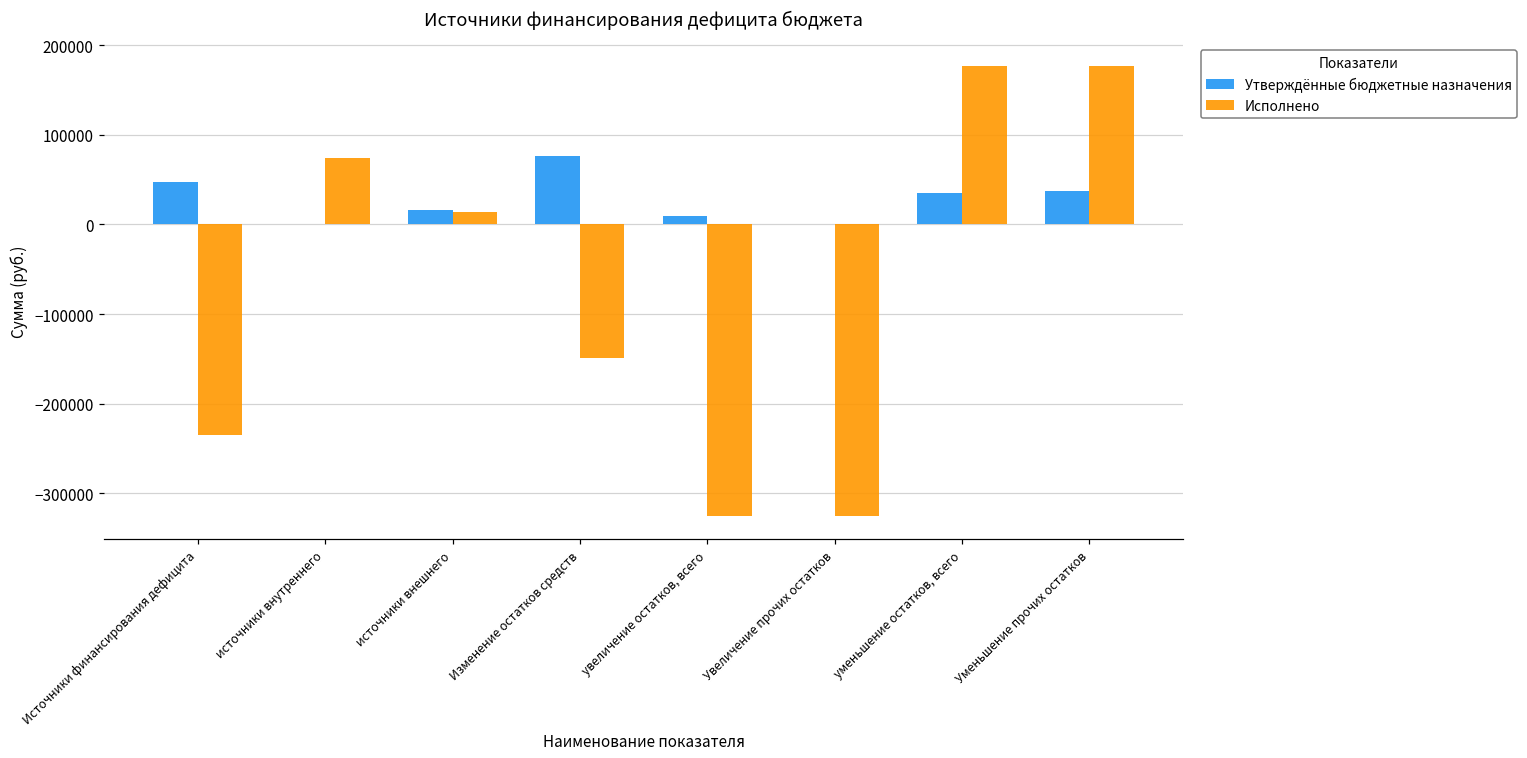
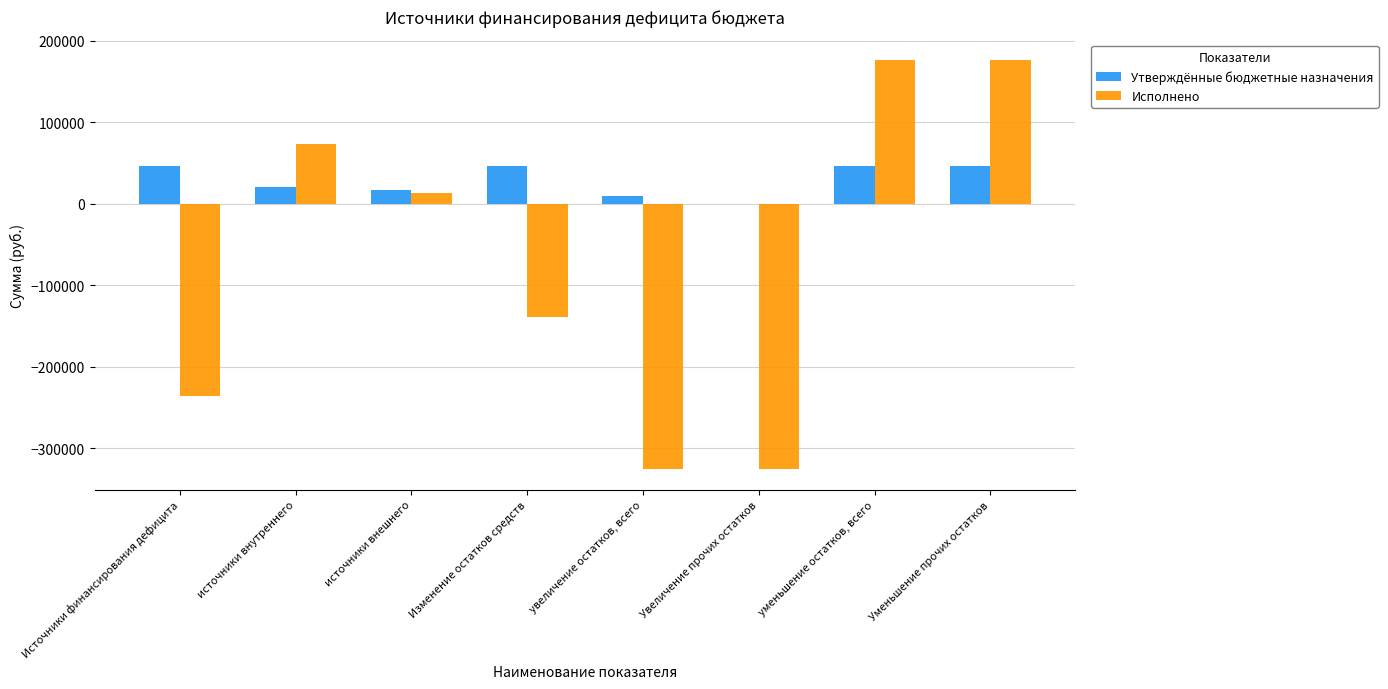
Утверждённые бюджетные назначения, источники внутреннего: 0 -> 20000
Утверждённые бюджетные назначения, Изменение остатков средств: 80000 -> 50000
Исполнено, Изменение остатков средств: -150000 -> -140000
Утверждённые бюджетные назначения, уменьшение остатков, всего: 40000 -> 50000
Утверждённые бюджетные назначения, Уменьшение прочих остатков: 40000 -> 50000
